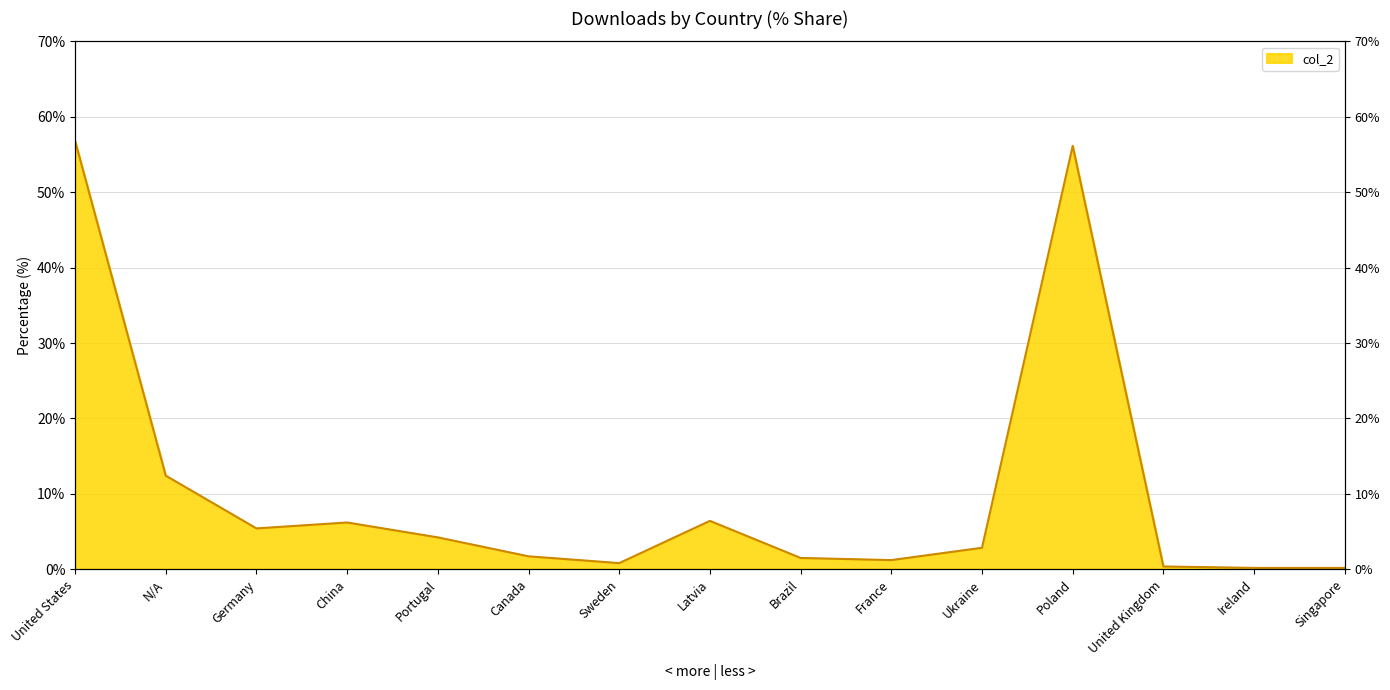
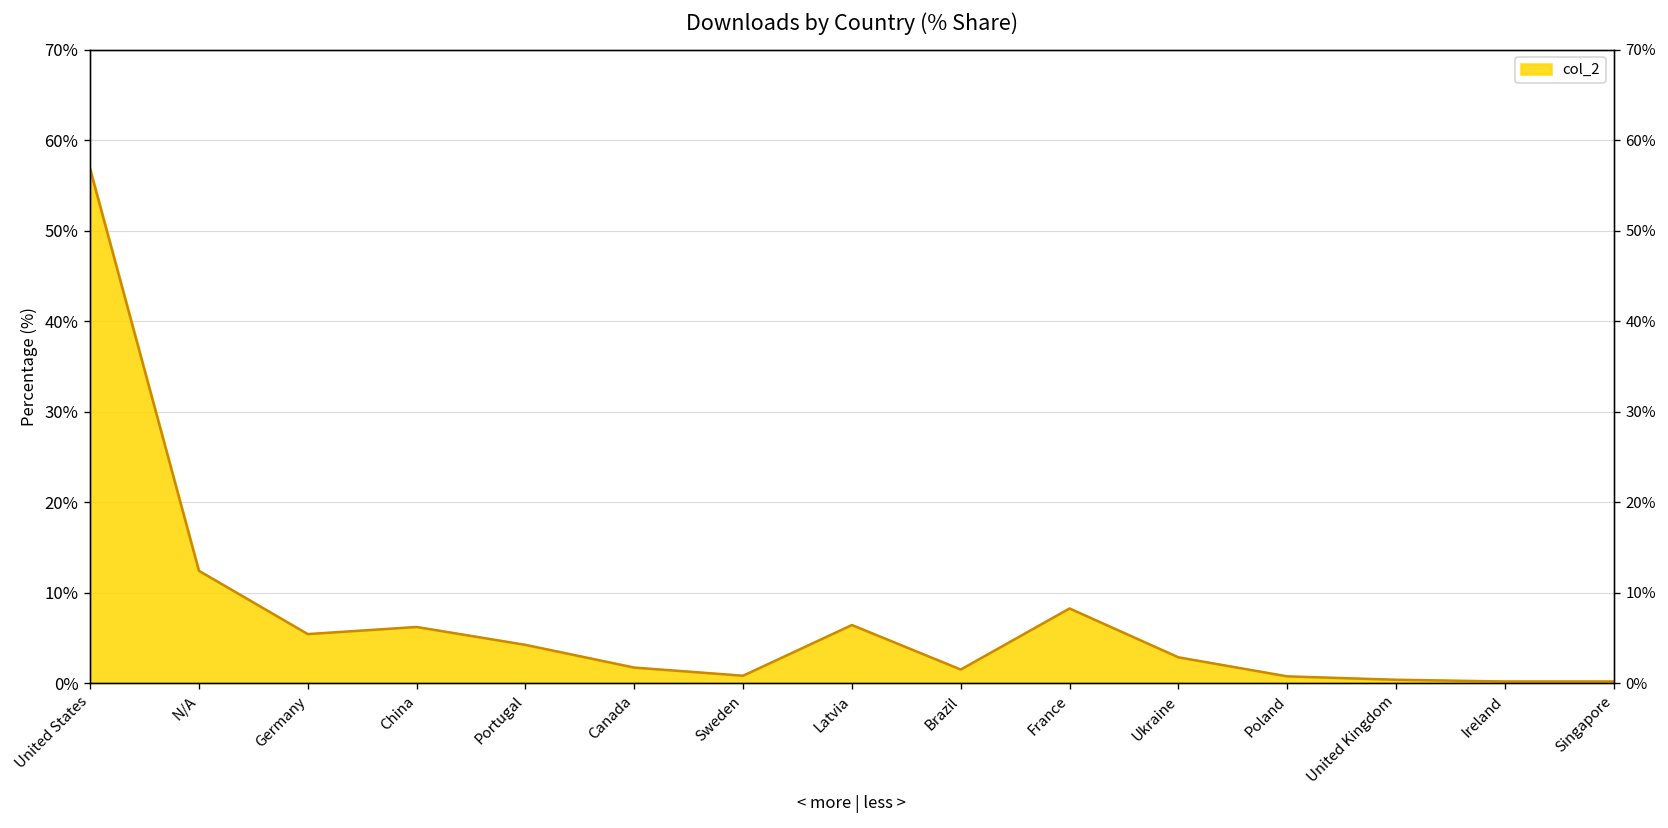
France: 1% -> 8%
Poland: 56% -> 1%
